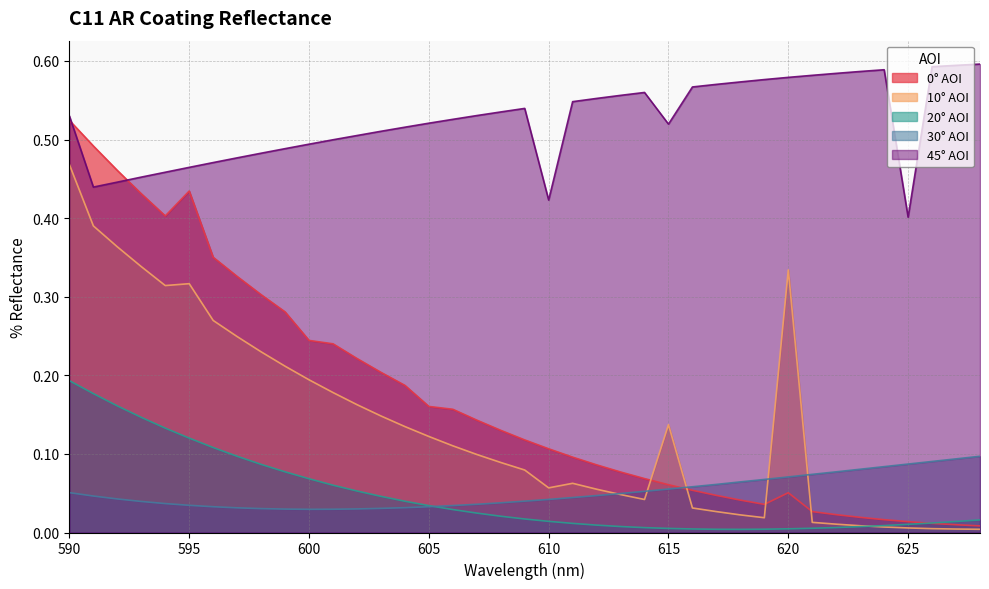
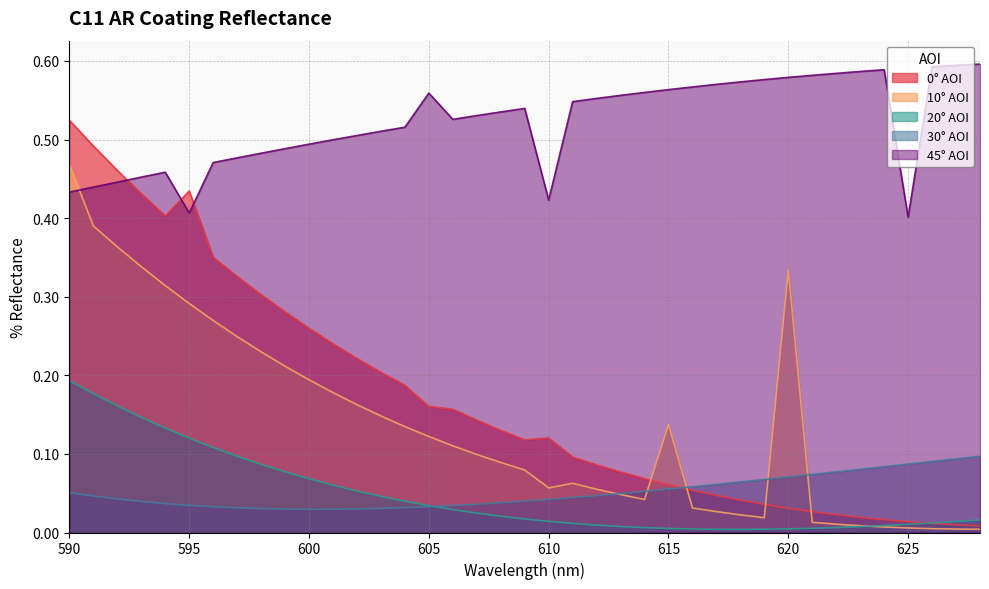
45° AOI, 590: 0.53 -> 0.43
10° AOI, 595: 0.32 -> 0.29
45° AOI, 595: 0.46 -> 0.41
0° AOI, 600: 0.24 -> 0.26
45° AOI, 605: 0.52 -> 0.56
0° AOI, 610: 0.11 -> 0.12
45° AOI, 615: 0.52 -> 0.56
0° AOI, 620: 0.05 -> 0.03
